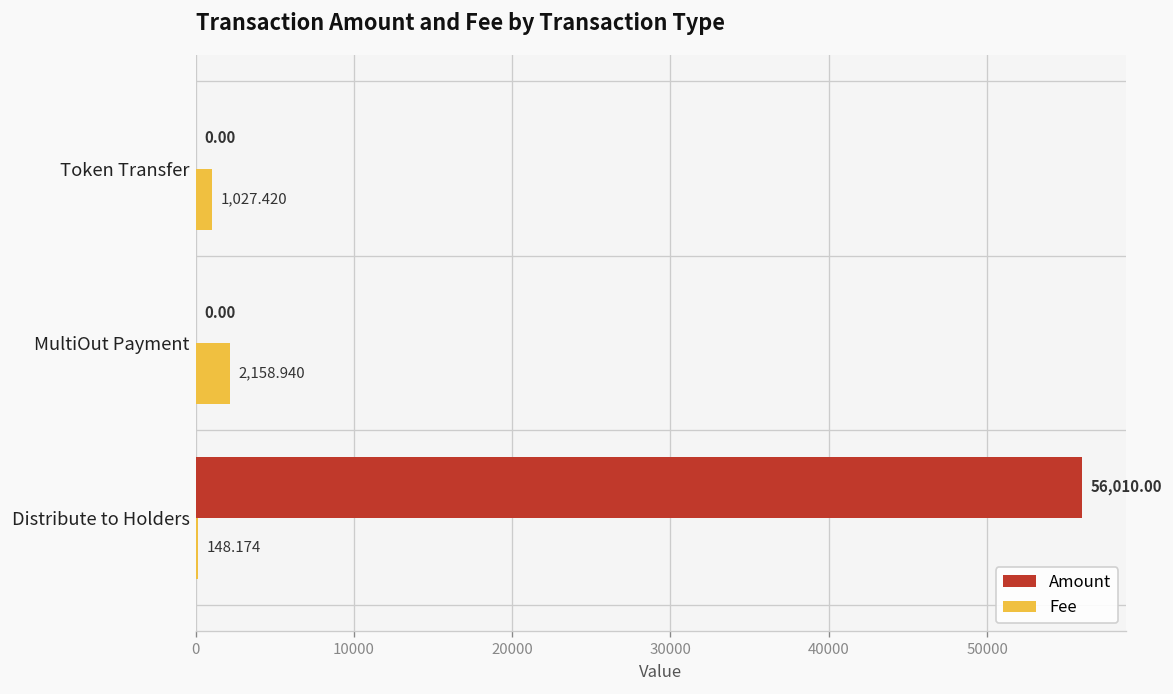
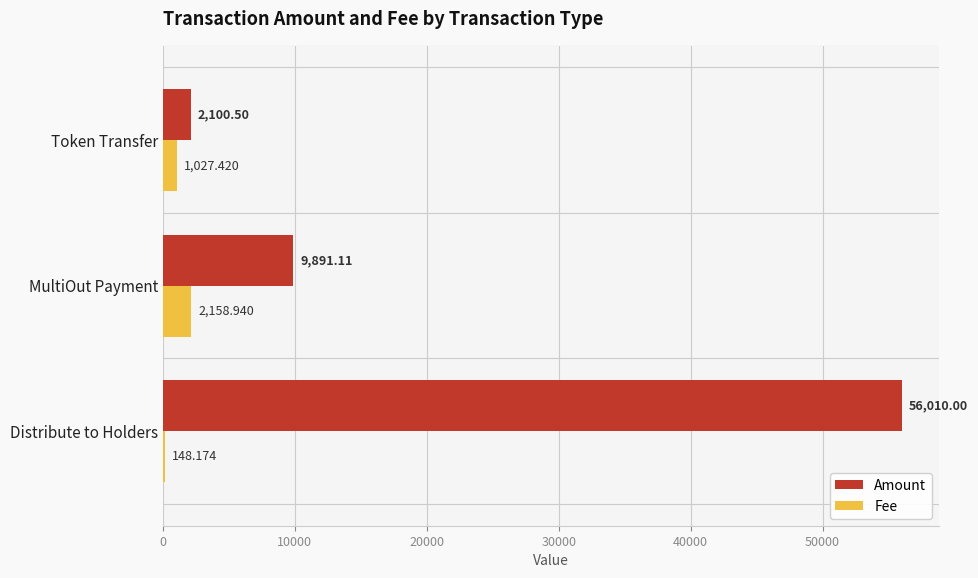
Amount, Token Transfer: 0.00 -> 2,100.50
Amount, MultiOut Payment: 0.00 -> 9,891.11
